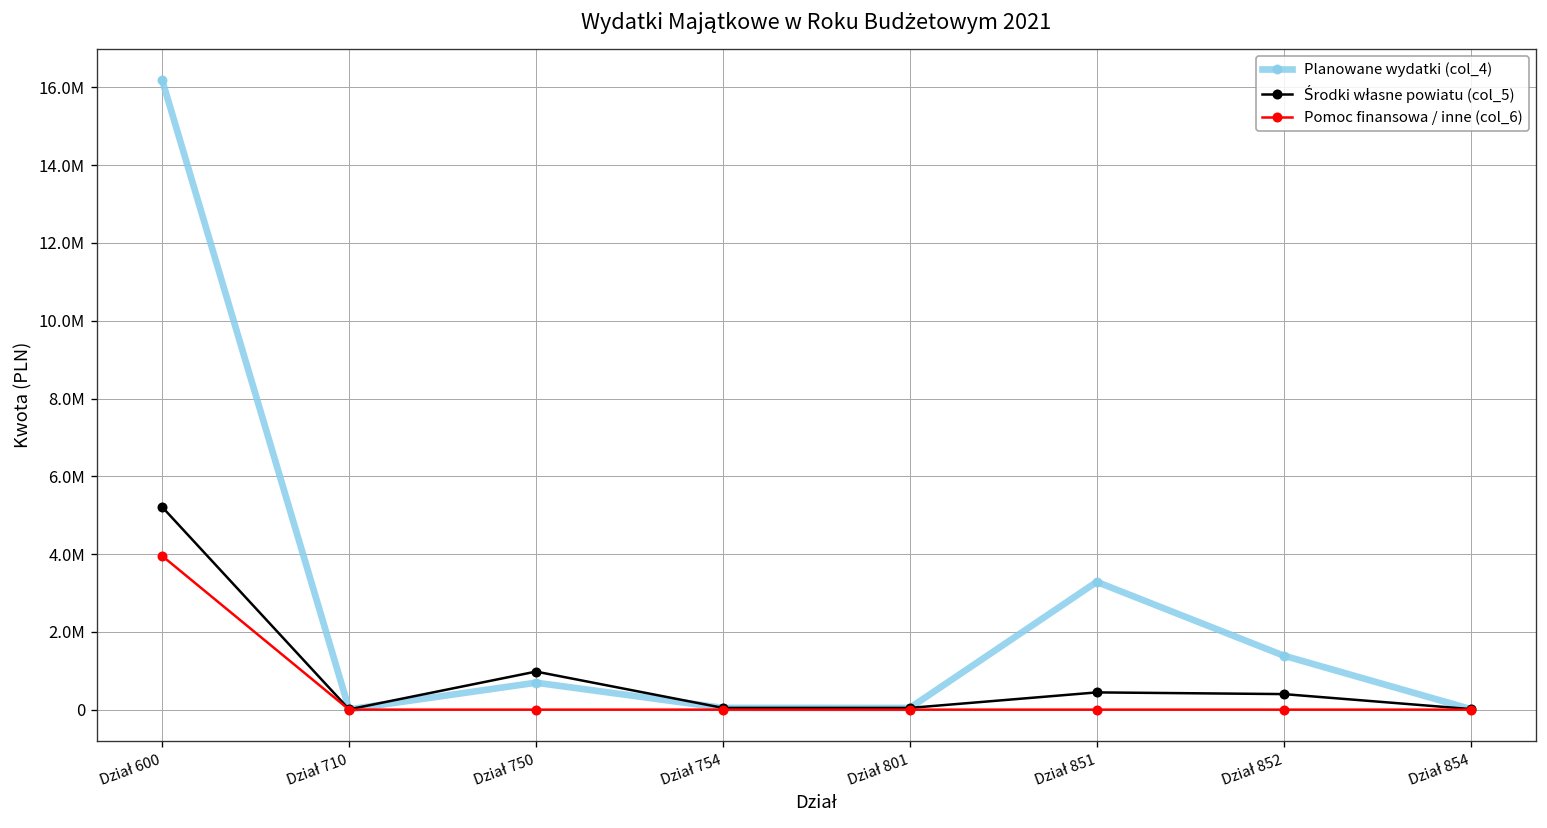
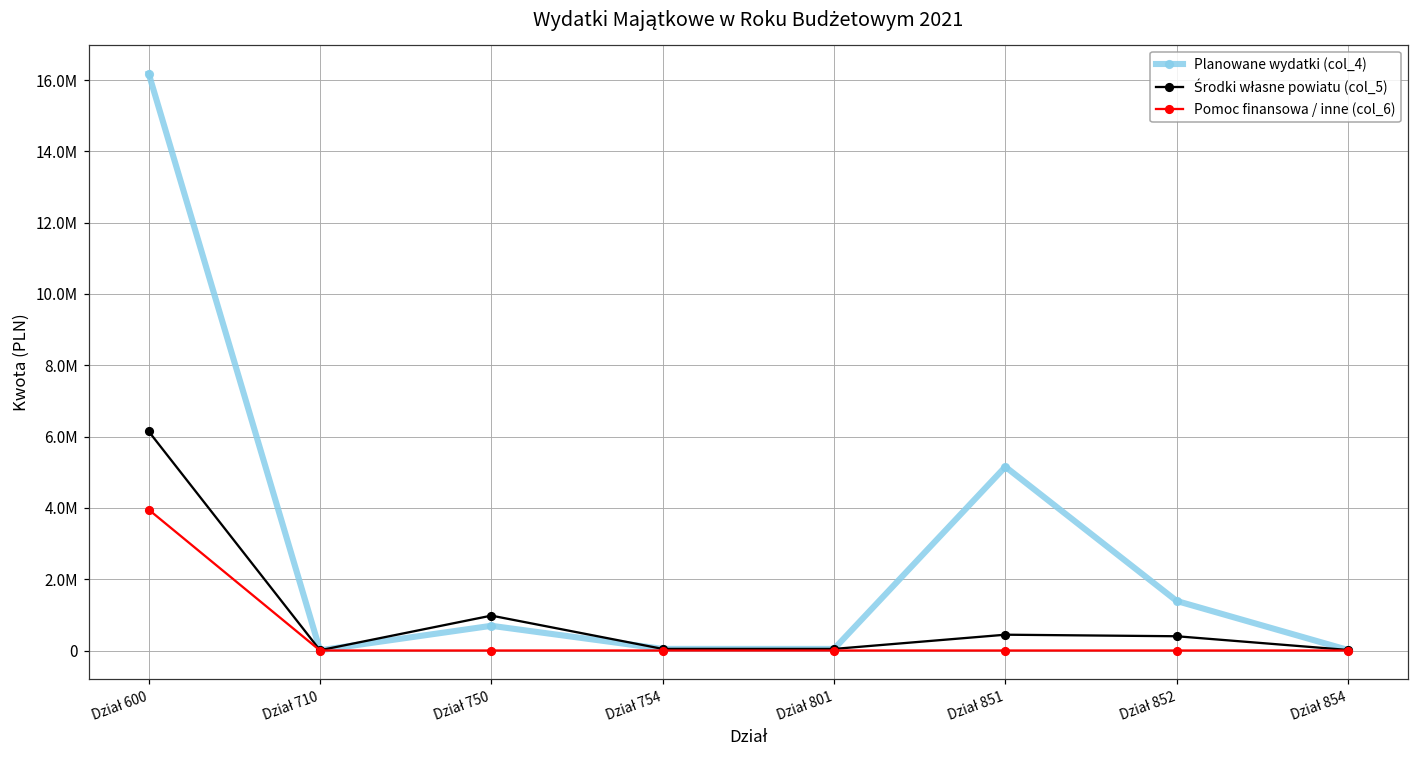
Środki własne powiatu (col_5), Dział 600: 5200000 -> 6100000
Planowane wydatki (col_4), Dział 851: 3300000 -> 5200000
